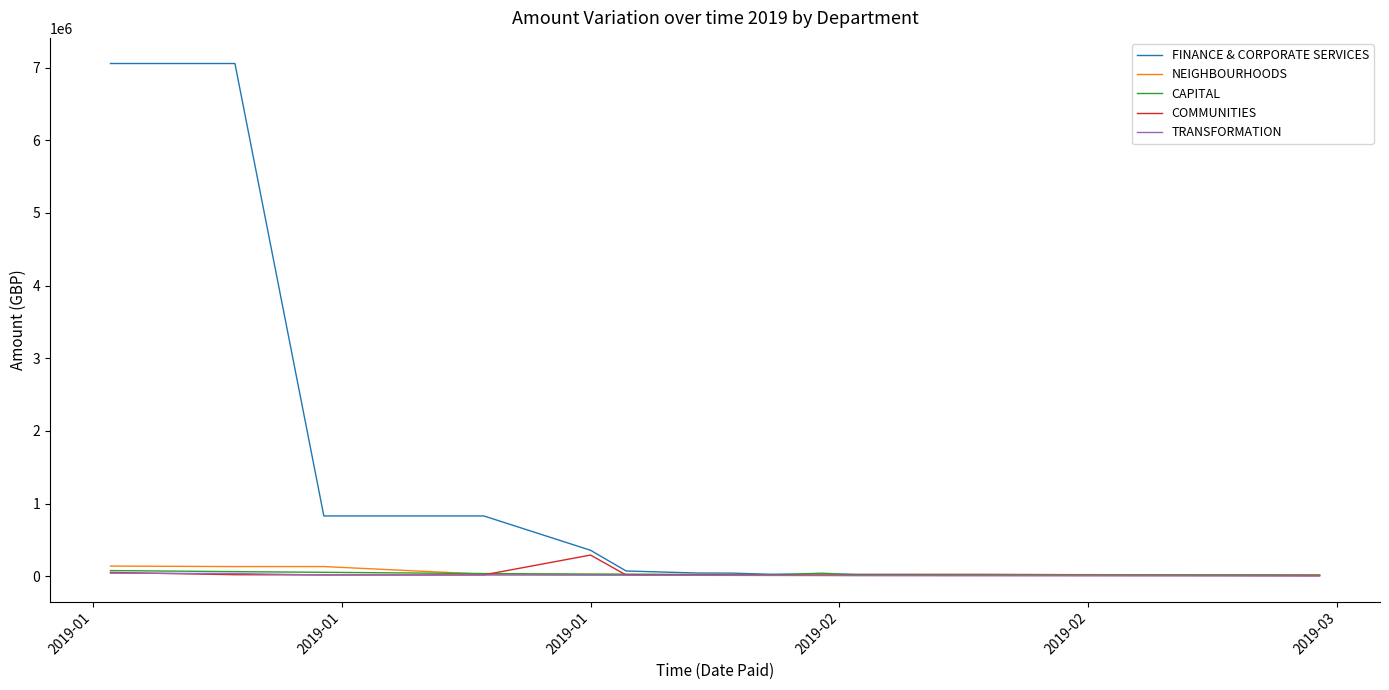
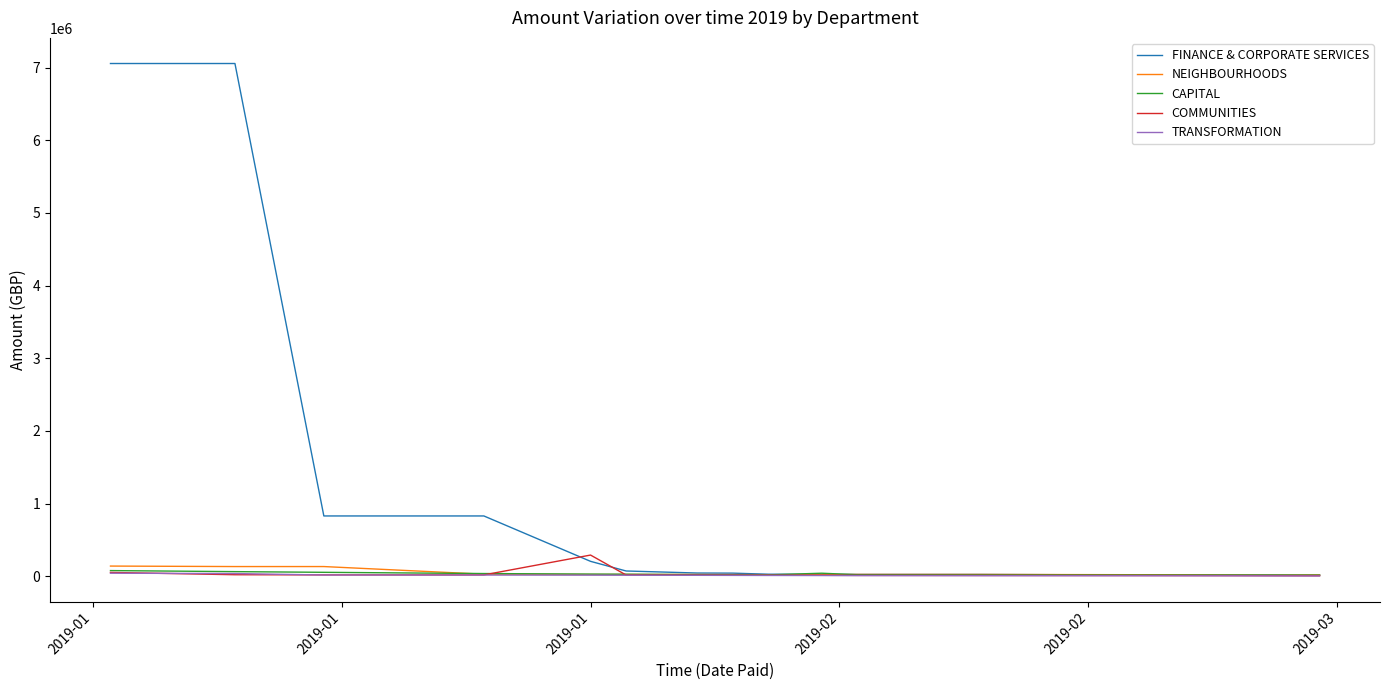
FINANCE & CORPORATE SERVICES, 2019-01: 400000 -> 200000
